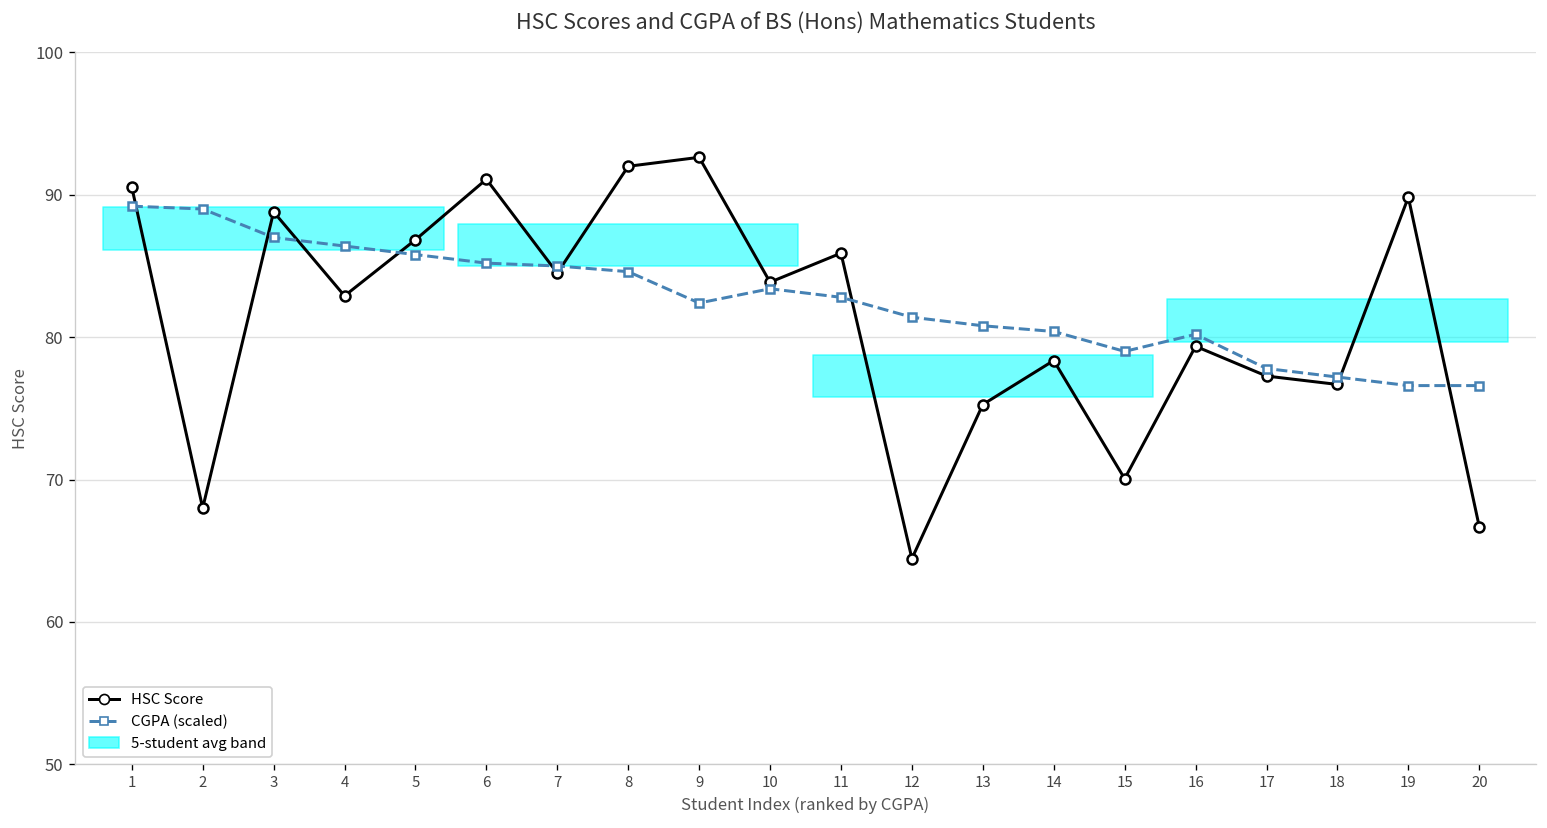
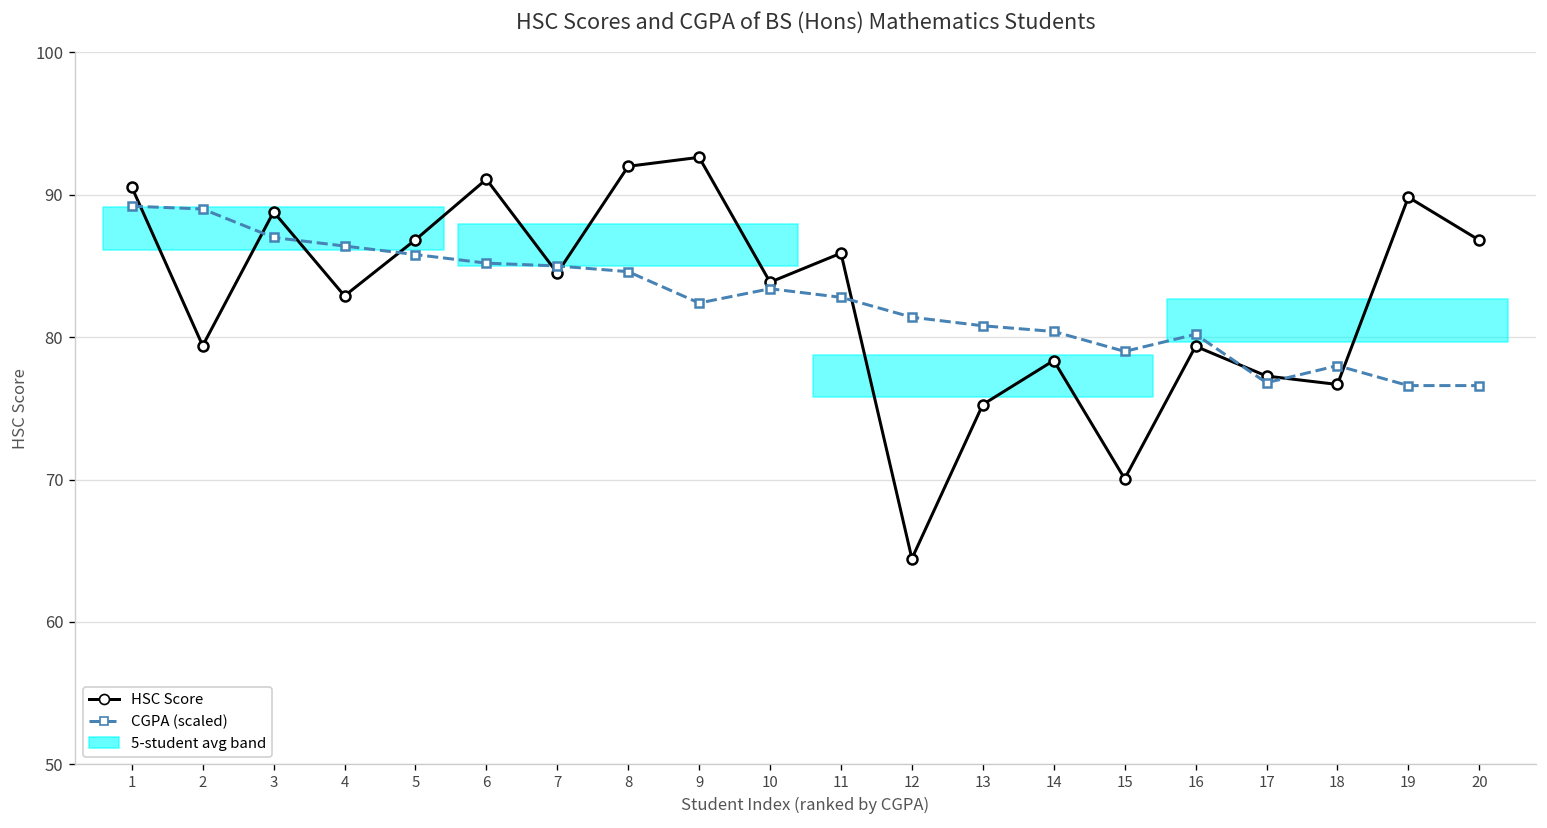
HSC Score, 2: 68.0 -> 79.4
CGPA (scaled), 17: 77.8 -> 76.8
CGPA (scaled), 18: 77.2 -> 78.0
HSC Score, 20: 66.7 -> 86.8
